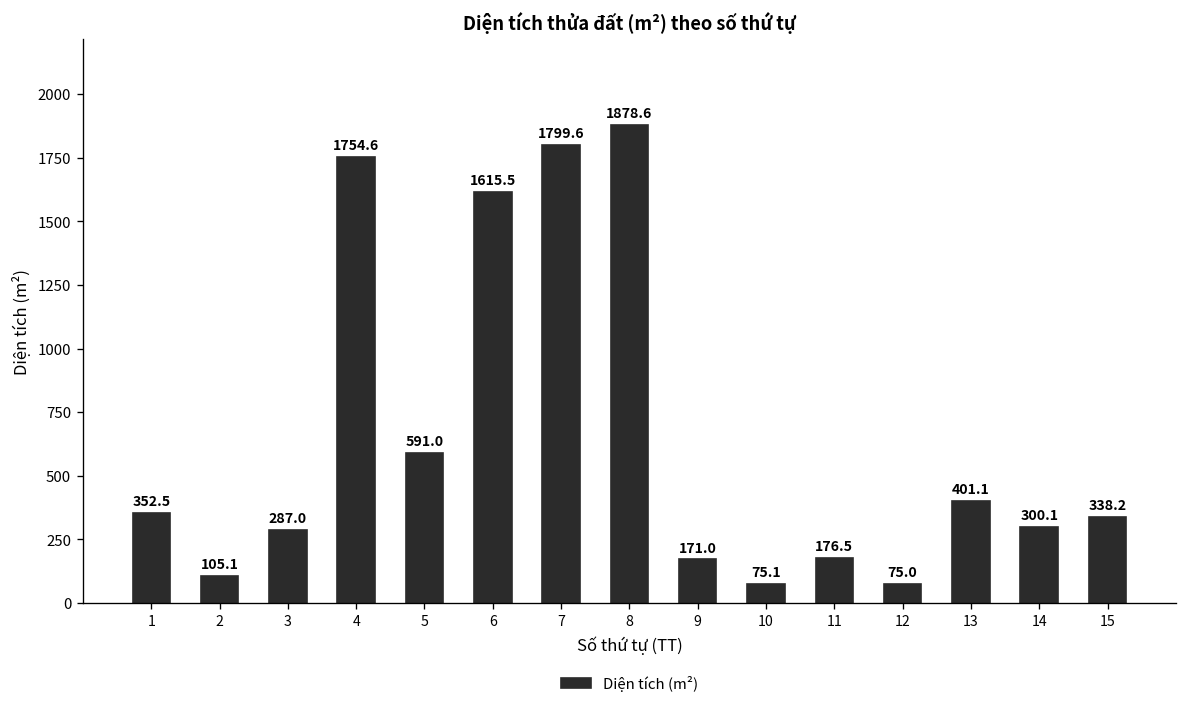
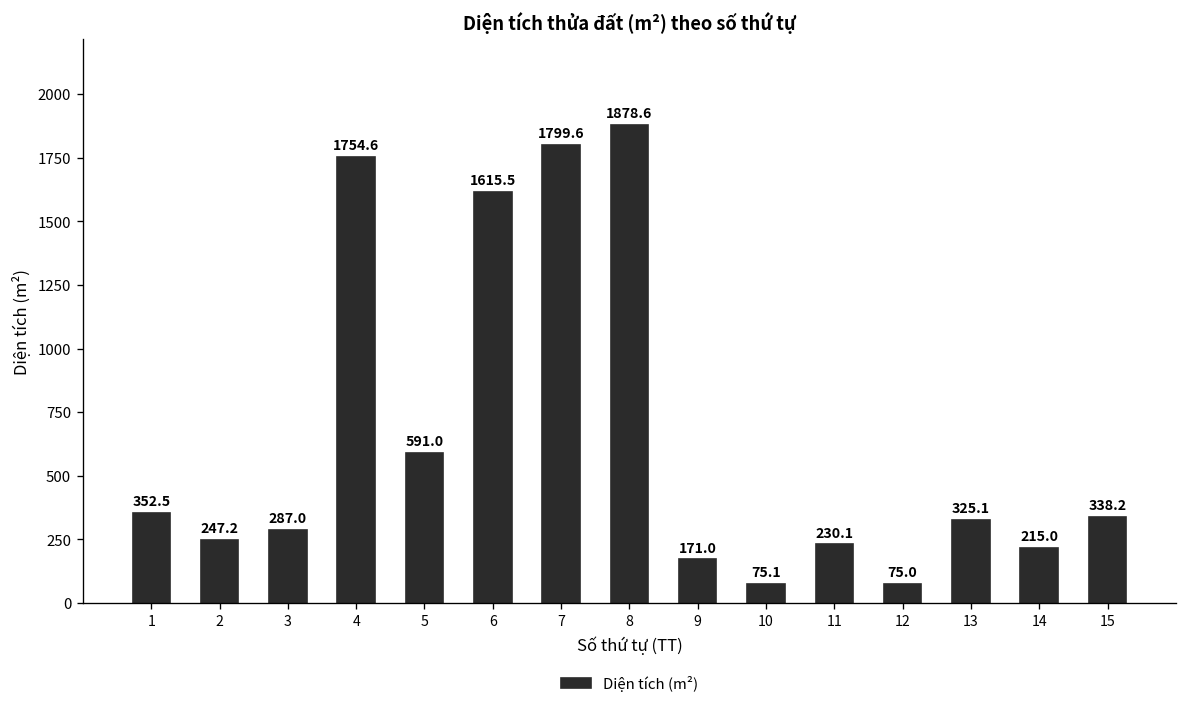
2: 105.1 -> 247.2
11: 176.5 -> 230.1
13: 401.1 -> 325.1
14: 300.1 -> 215.0
